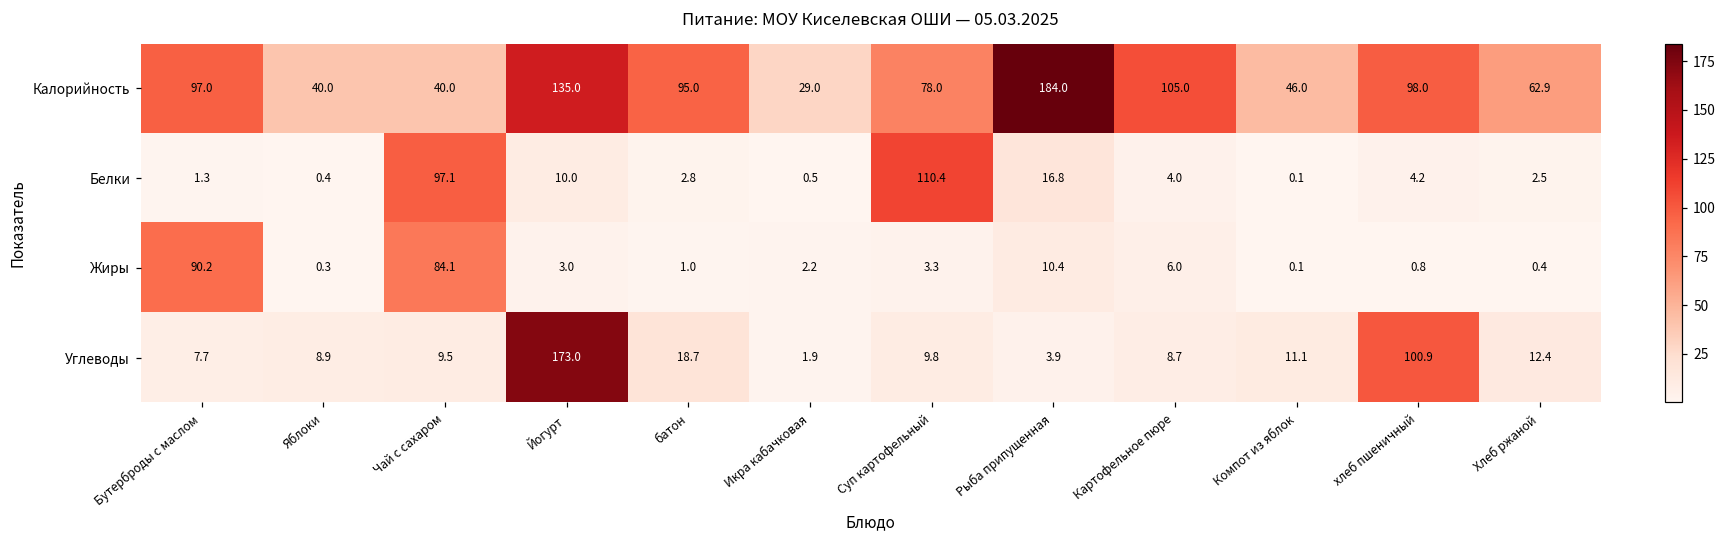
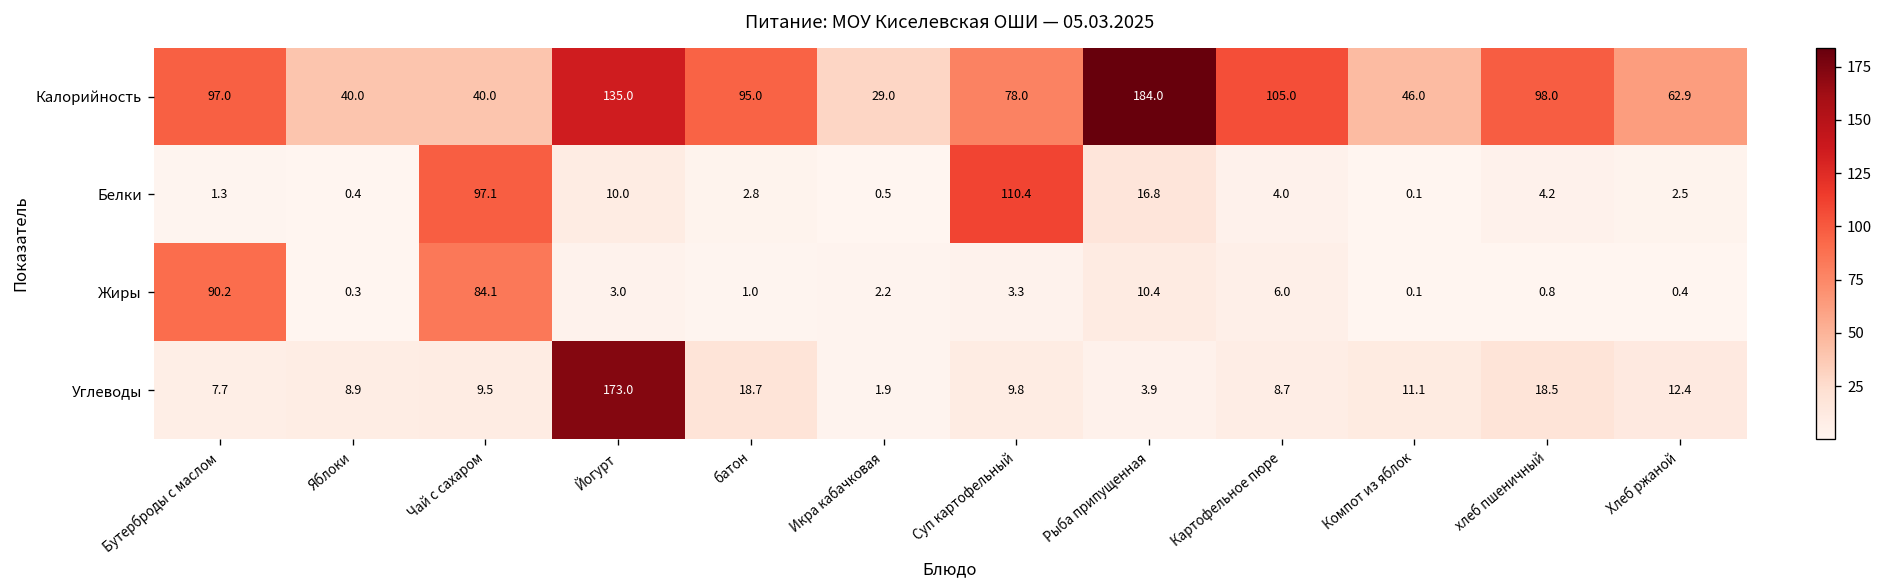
Углеводы, хлеб пшеничный: 100.9 -> 18.5
